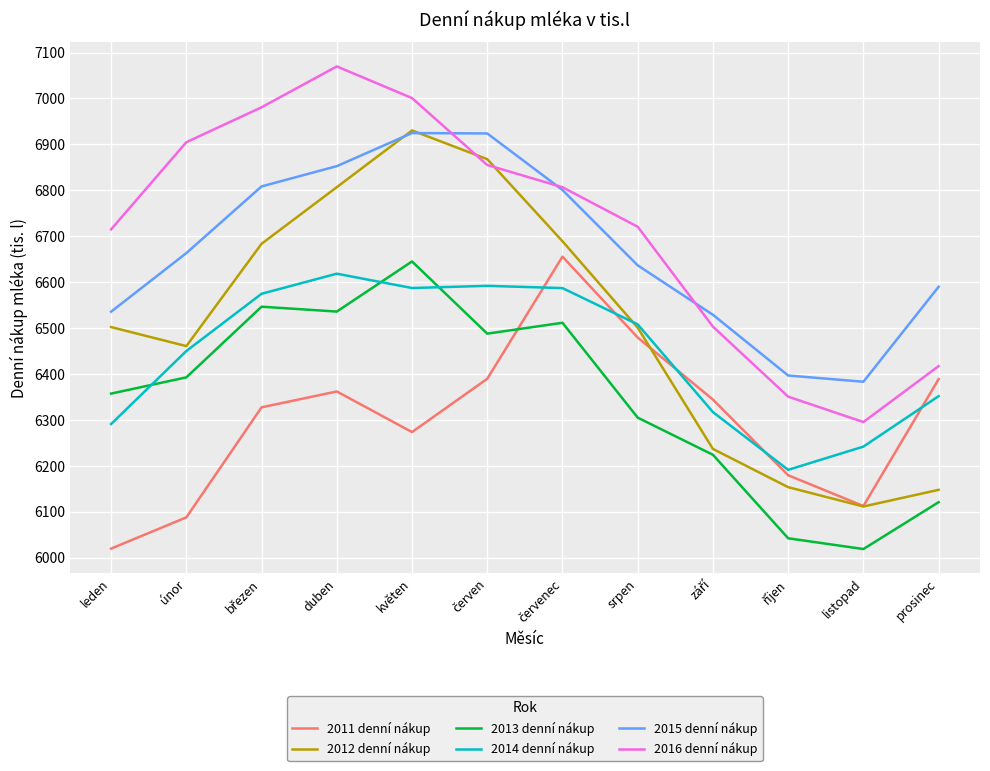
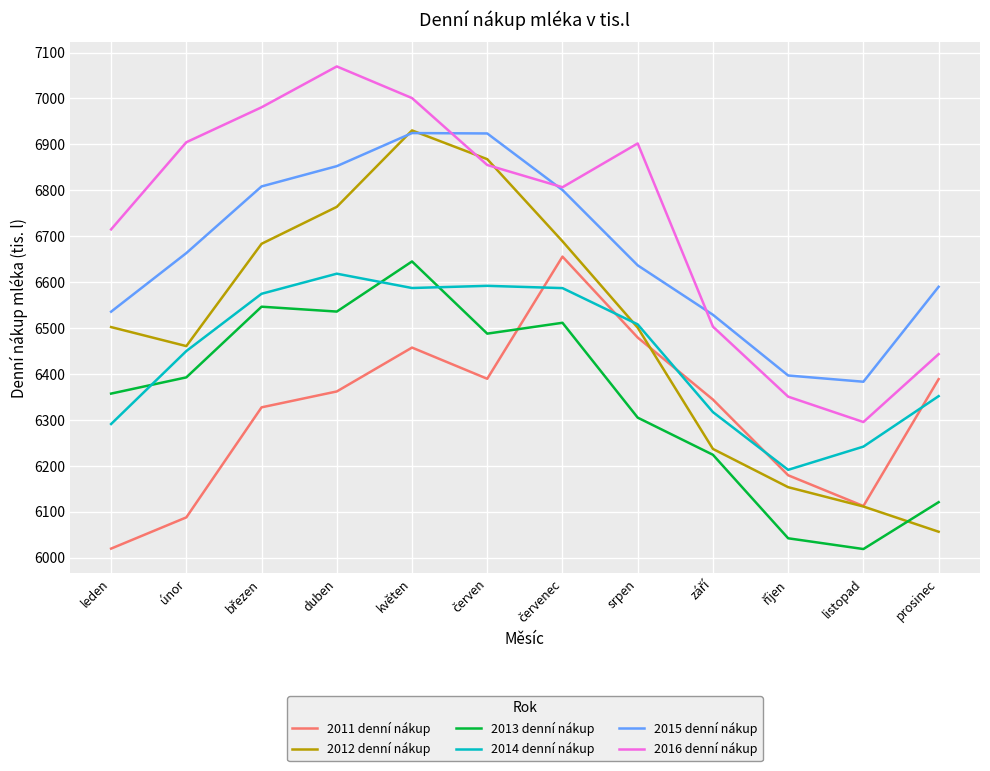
2012 denní nákup, duben: 6810 -> 6760
2011 denní nákup, květen: 6270 -> 6460
2016 denní nákup, srpen: 6720 -> 6900
2012 denní nákup, prosinec: 6150 -> 6060
2016 denní nákup, prosinec: 6420 -> 6440
